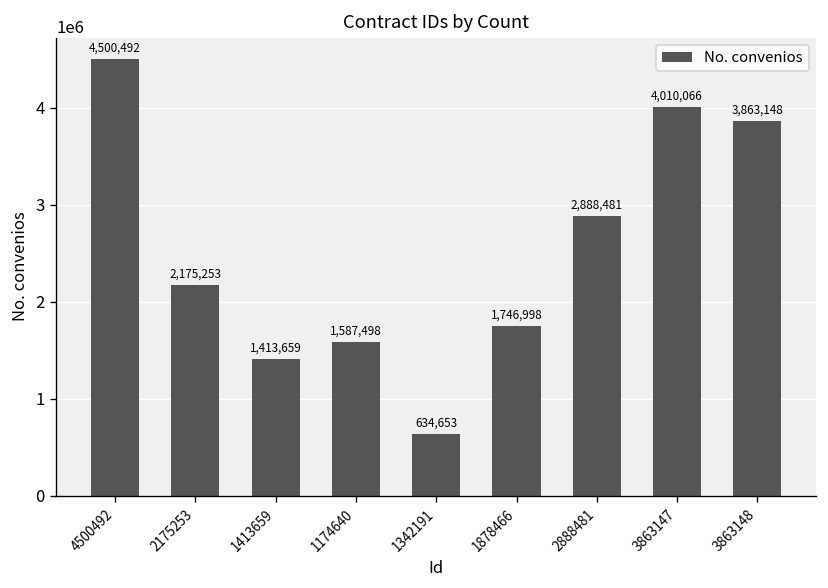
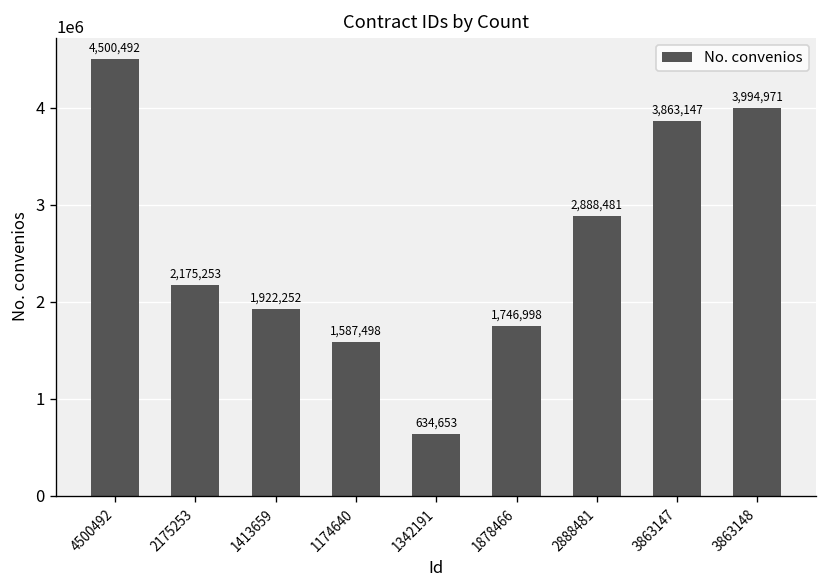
1413659: 1,413,659 -> 1,922,252
3863147: 4,010,066 -> 3,863,147
3863148: 3,863,148 -> 3,994,971
